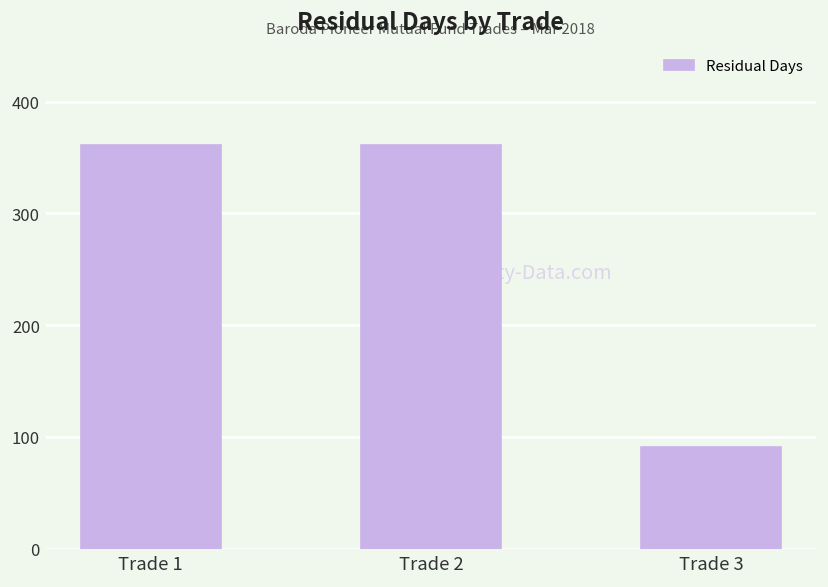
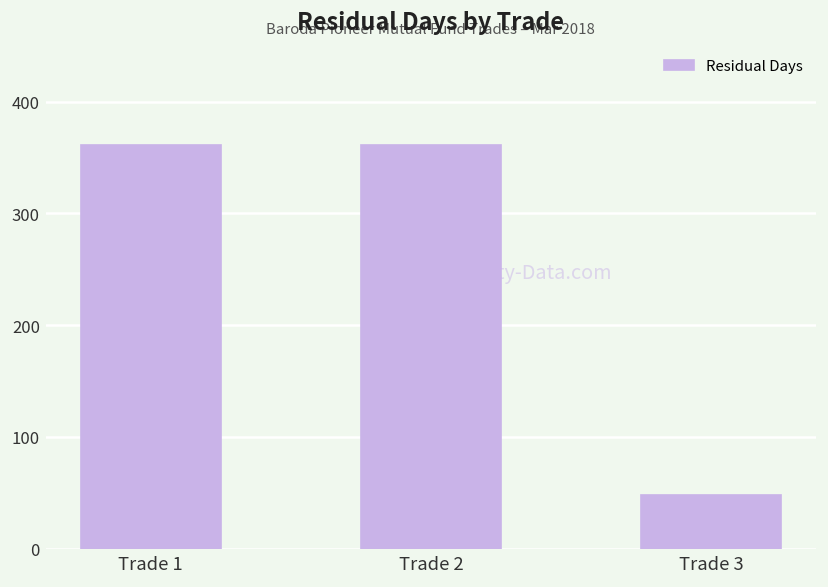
Trade 3: 90 -> 50
